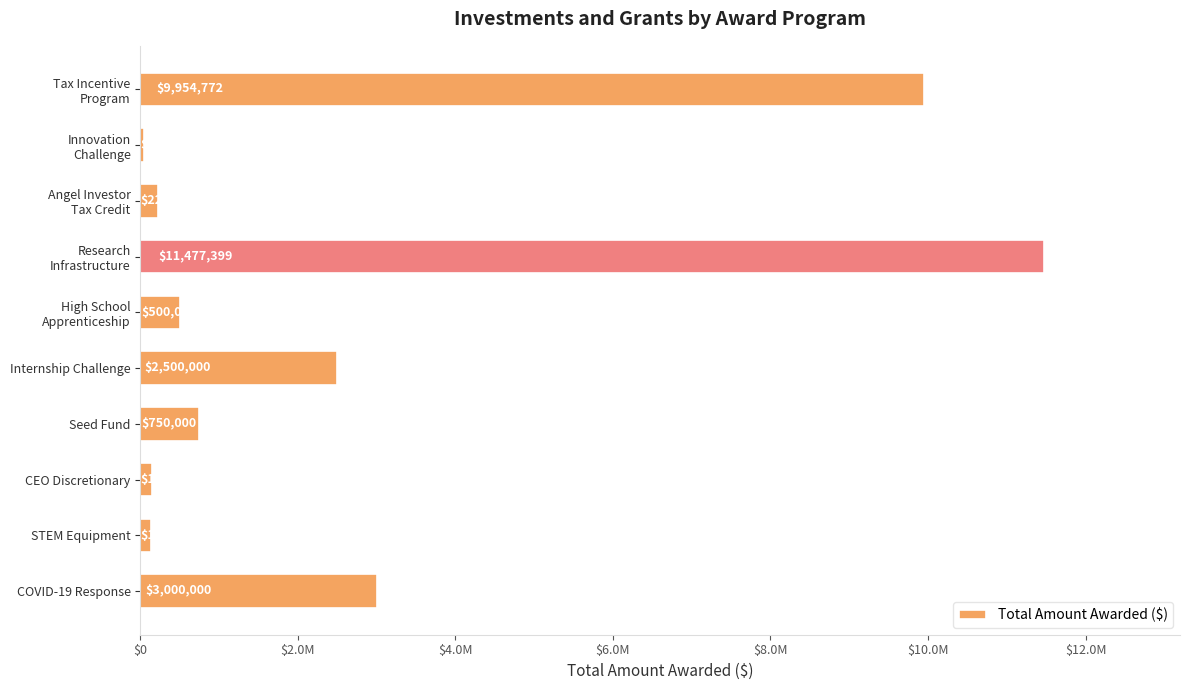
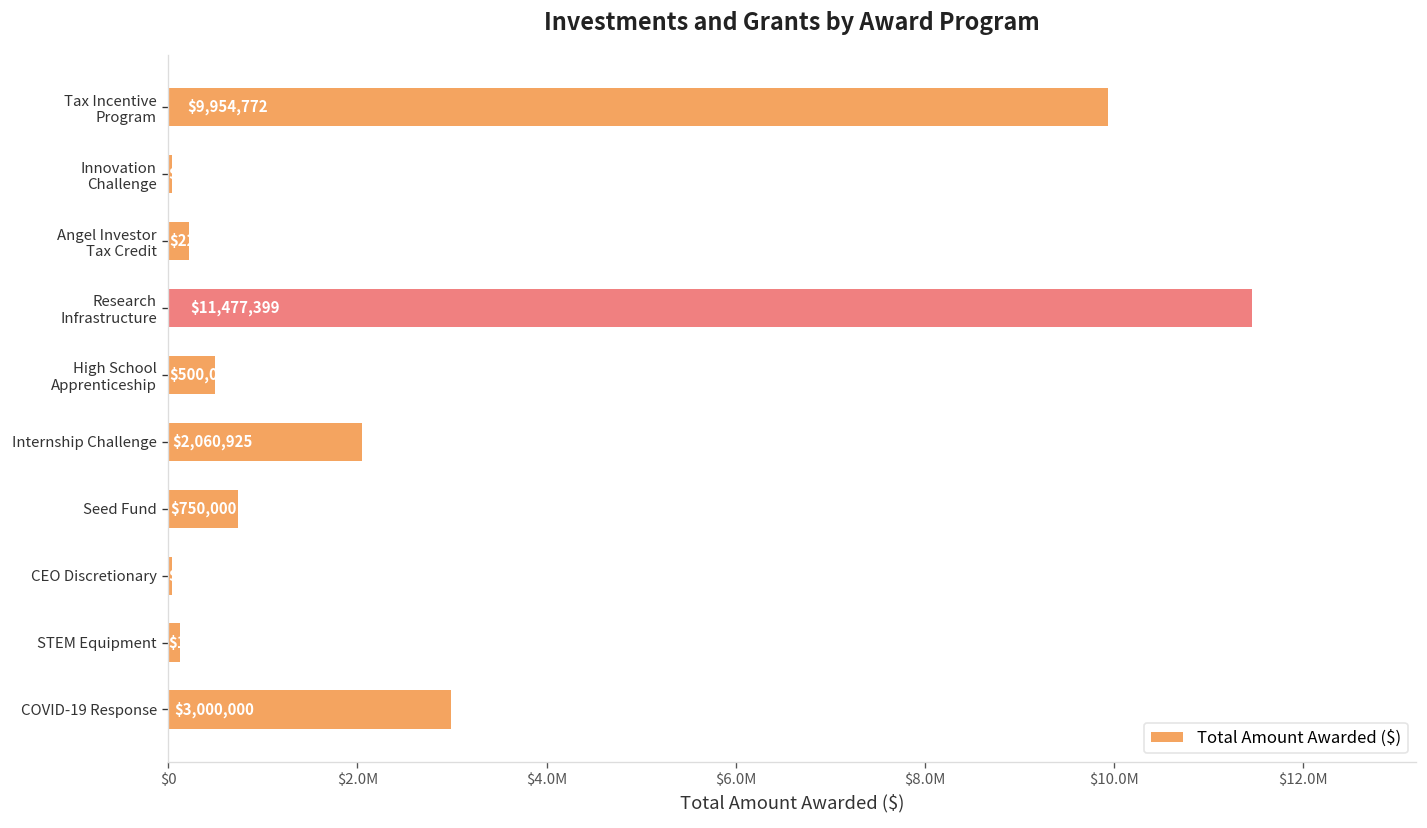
Internship Challenge: $2,500,000 -> $2,060,925
CEO Discretionary: $200000 -> $100000
